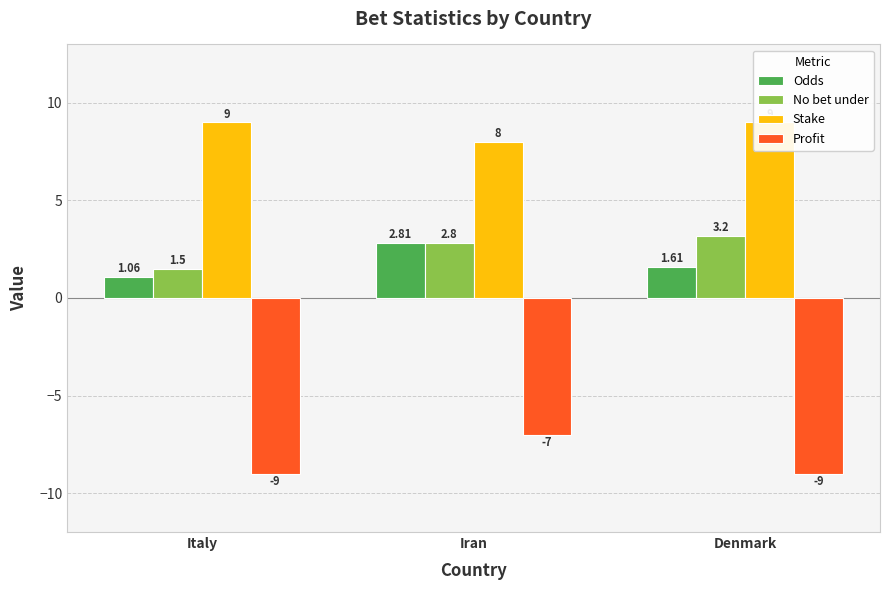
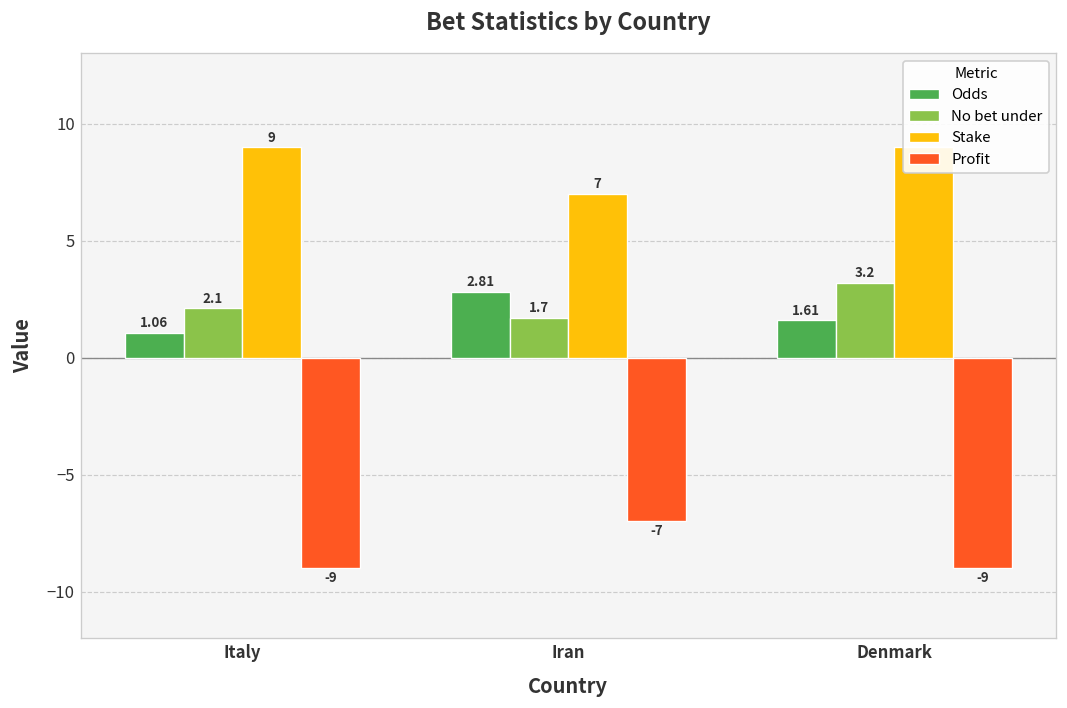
No bet under, Italy: 1.5 -> 2.1
No bet under, Iran: 2.8 -> 1.7
Stake, Iran: 8 -> 7
